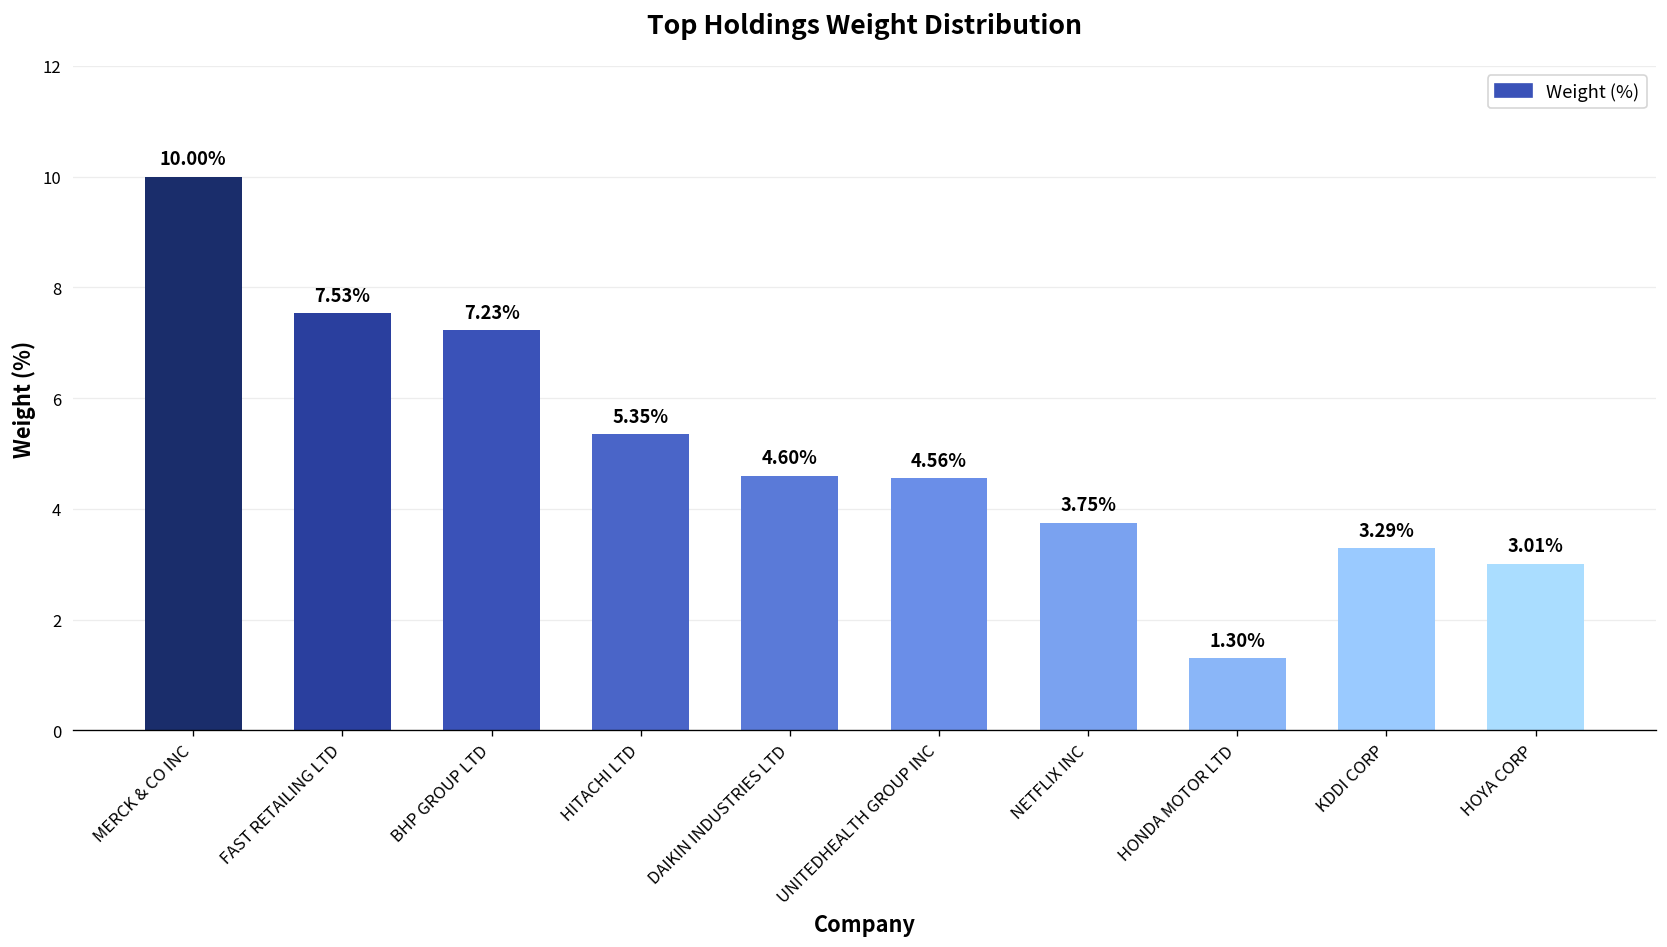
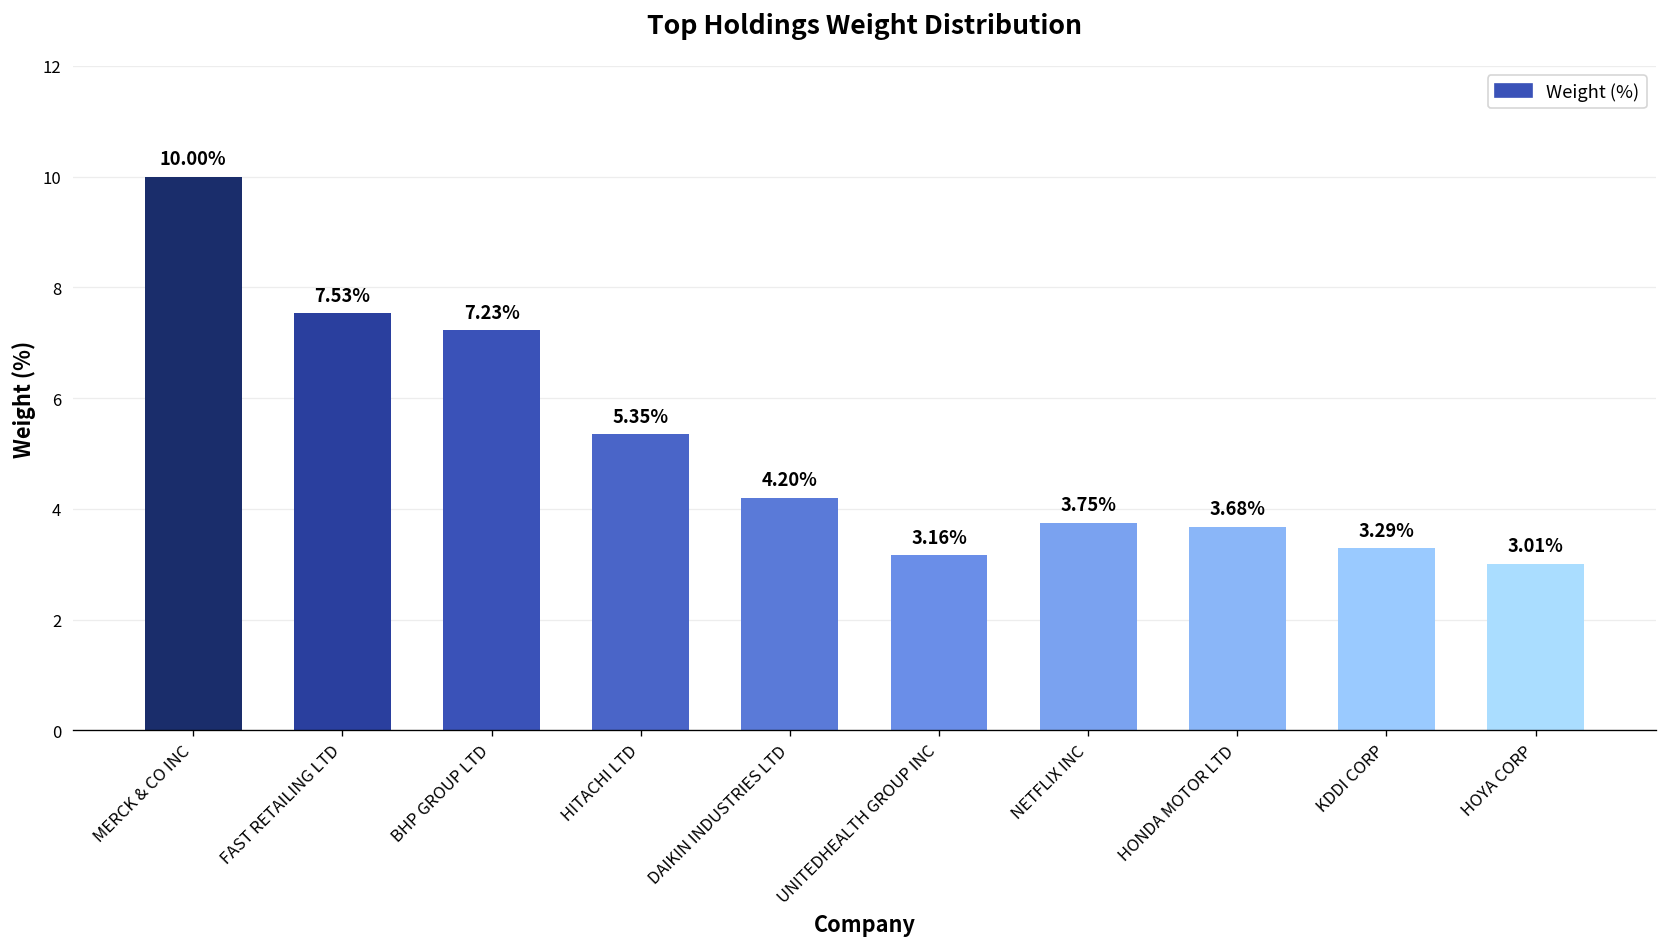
DAIKIN INDUSTRIES LTD: 4.60% -> 4.20%
UNITEDHEALTH GROUP INC: 4.56% -> 3.16%
HONDA MOTOR LTD: 1.30% -> 3.68%
